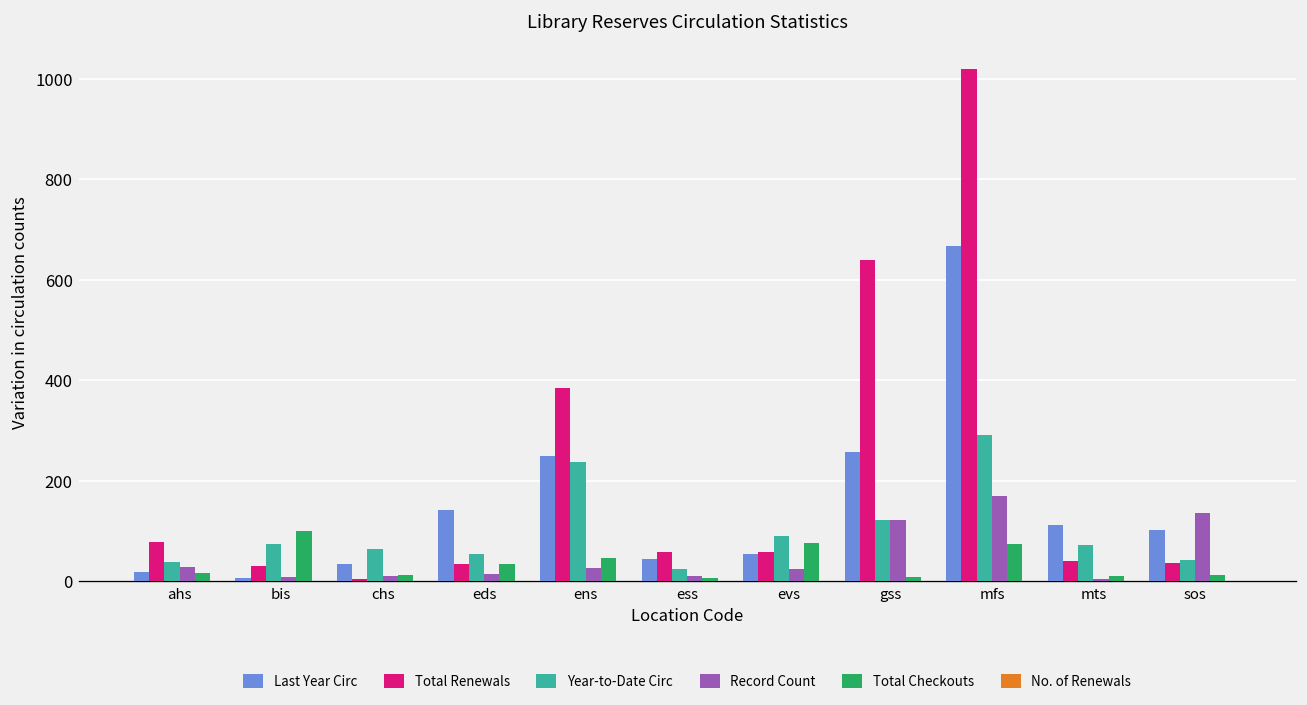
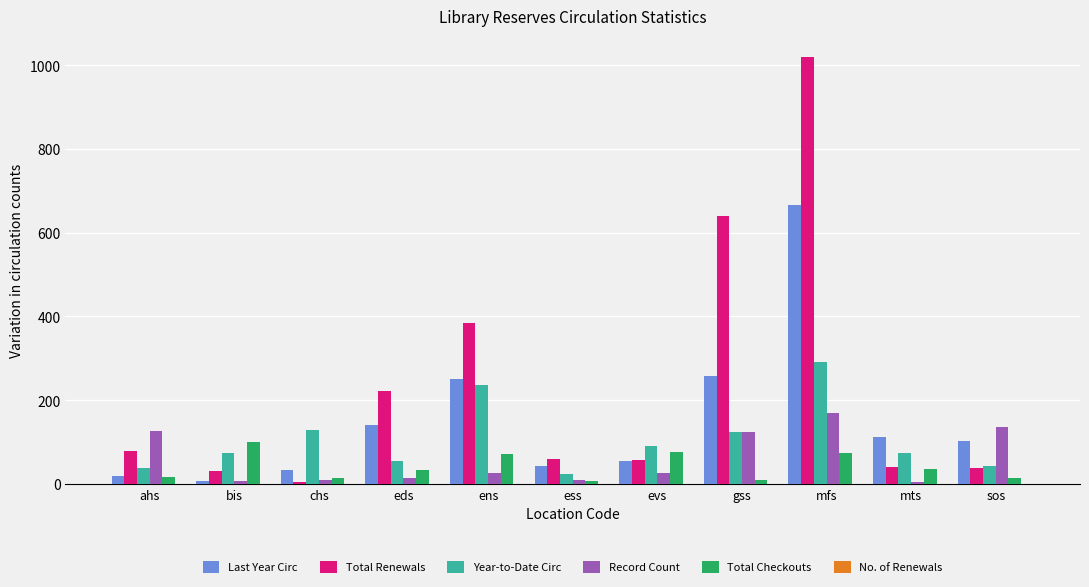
Record Count, ahs: 30 -> 130
Year-to-Date Circ, chs: 60 -> 130
Total Renewals, eds: 40 -> 220
Total Checkouts, ens: 50 -> 70
Total Checkouts, mts: 10 -> 40
